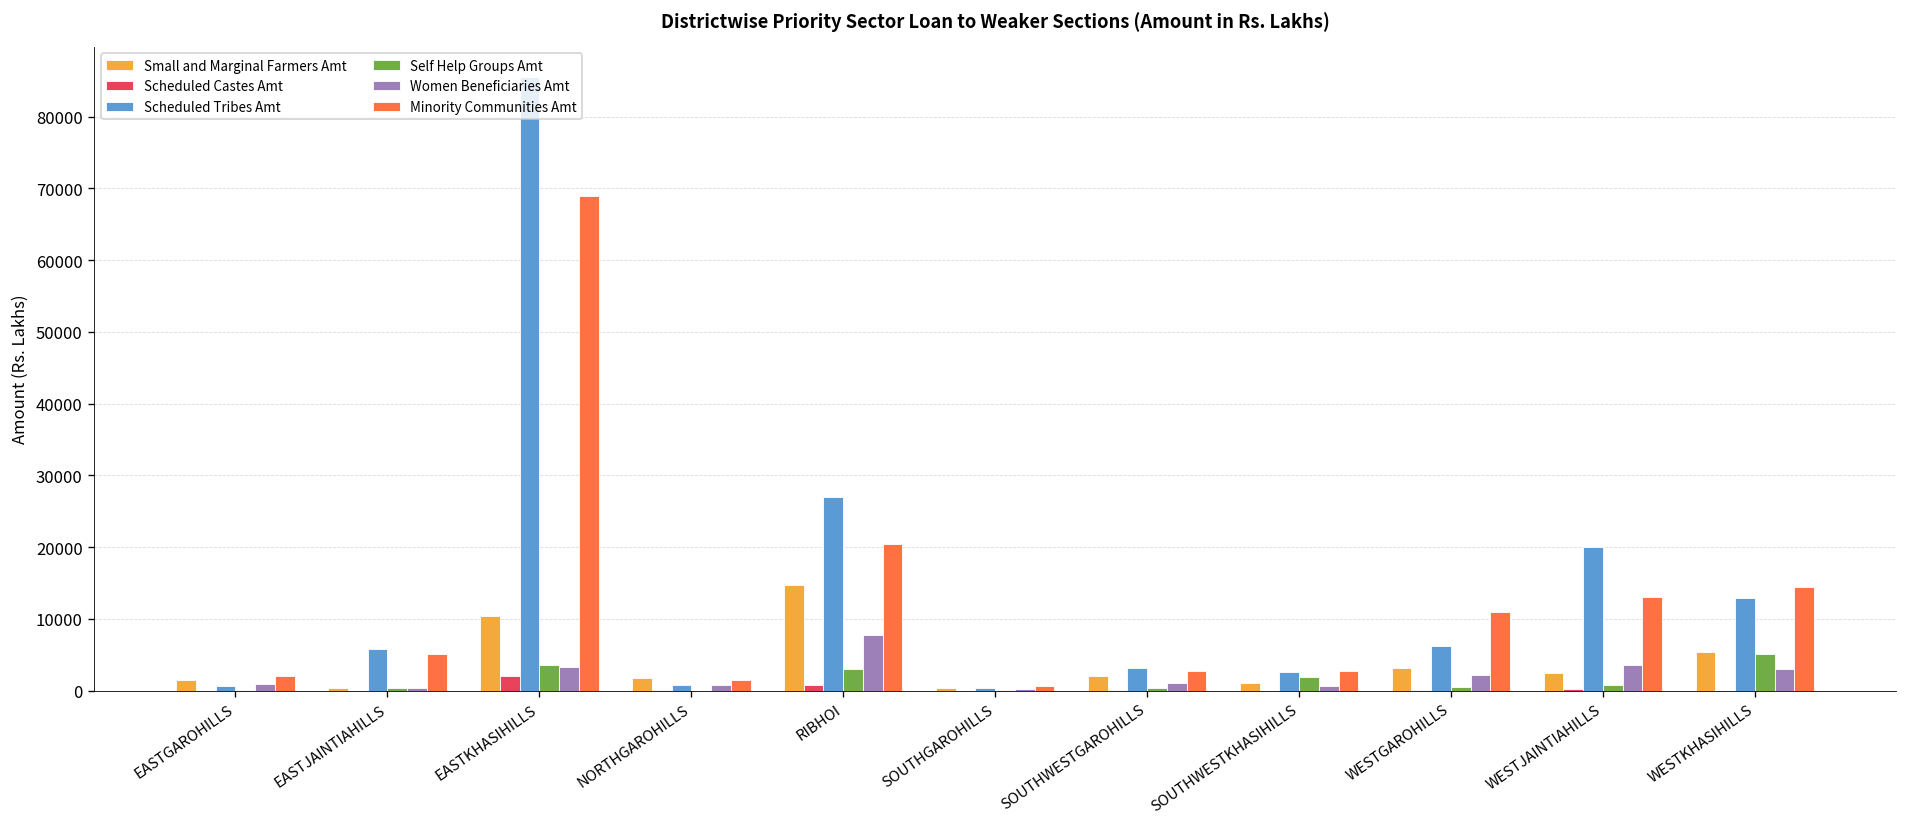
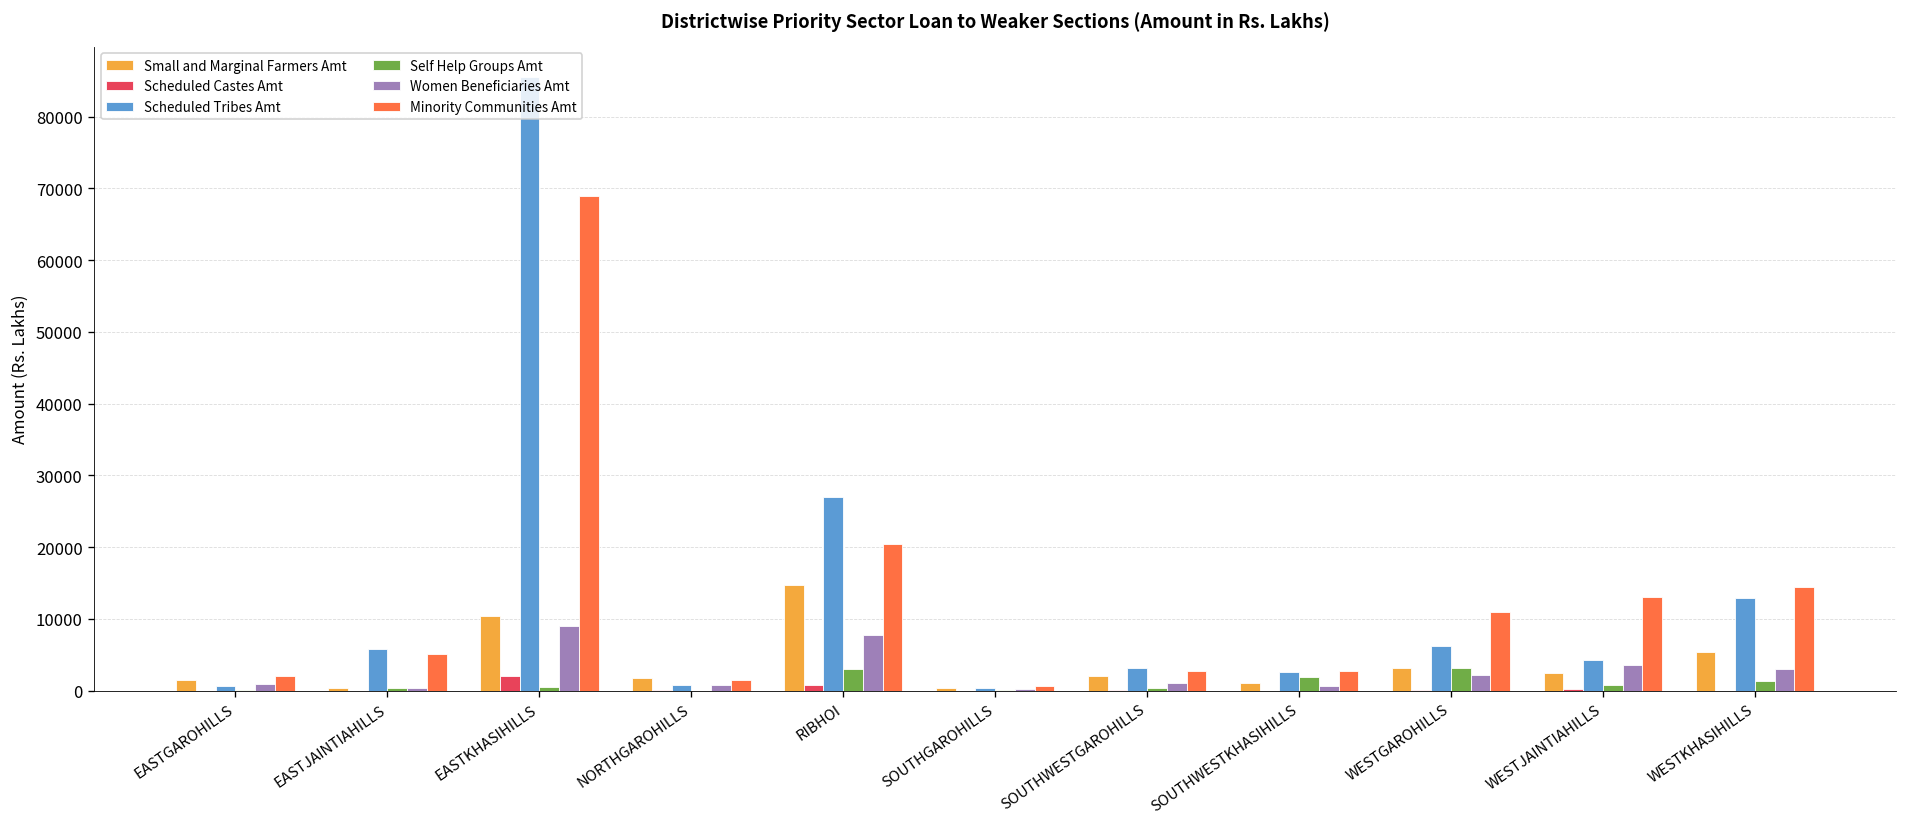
Self Help Groups Amt, EASTKHASIHILLS: 4000 -> 0
Women Beneficiaries Amt, EASTKHASIHILLS: 3000 -> 9000
Self Help Groups Amt, WESTGAROHILLS: 1000 -> 3000
Scheduled Tribes Amt, WESTJAINTIAHILLS: 20000 -> 4000
Self Help Groups Amt, WESTKHASIHILLS: 5000 -> 1000
